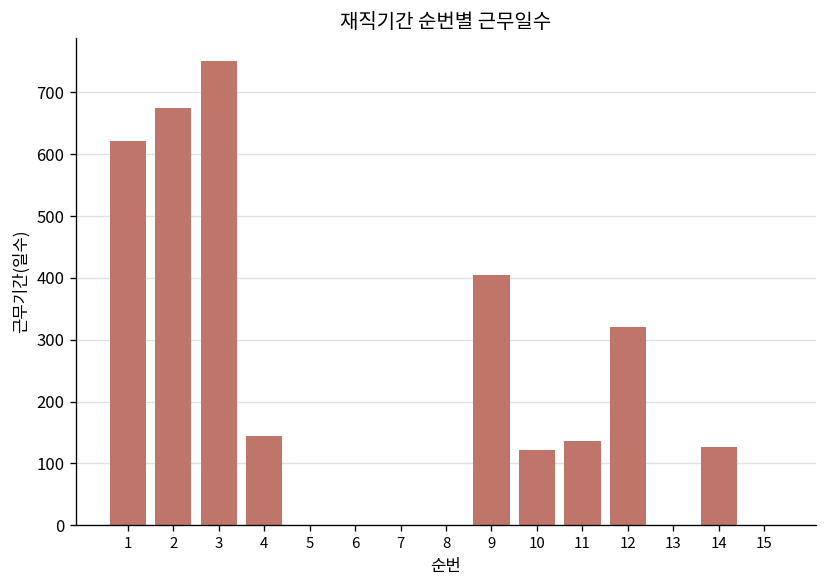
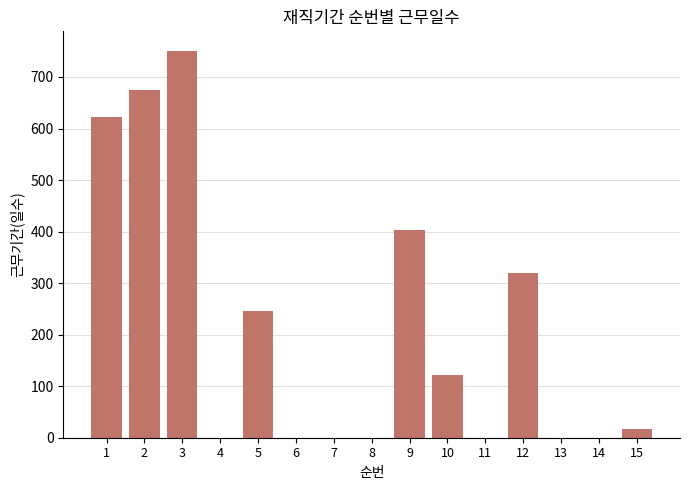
4: 150 -> 0
5: 0 -> 250
11: 140 -> 0
14: 130 -> 0
15: 0 -> 20
